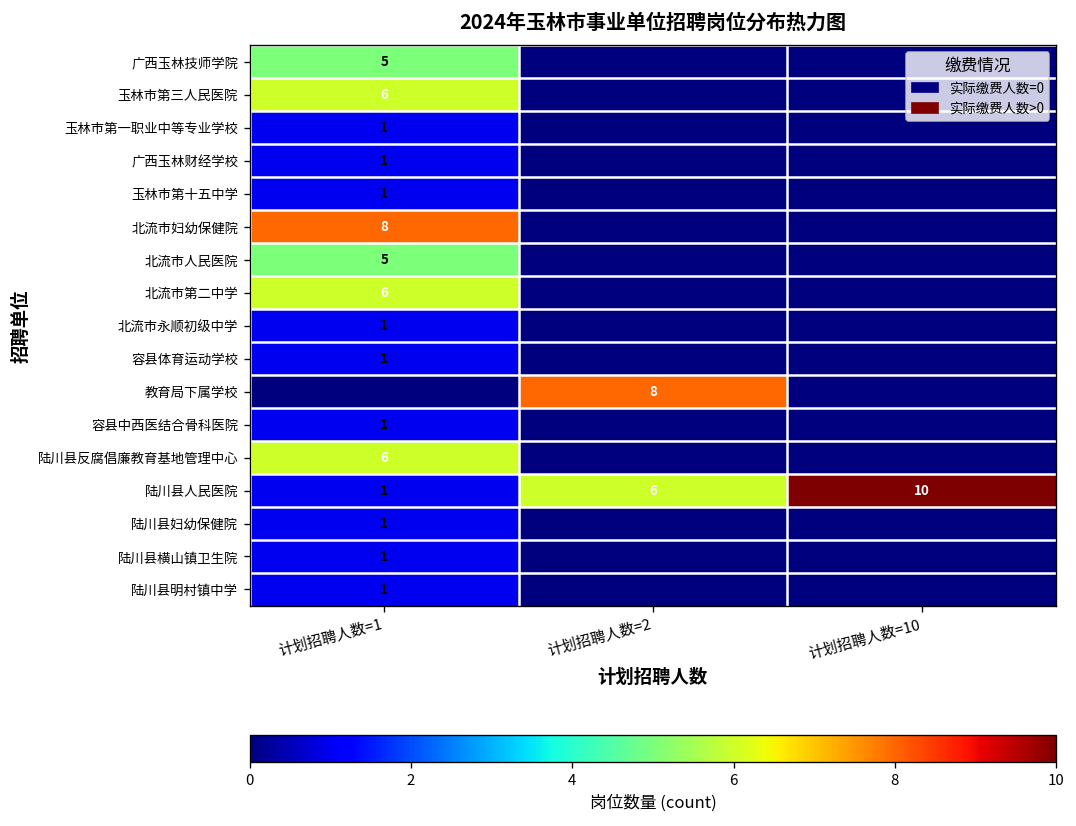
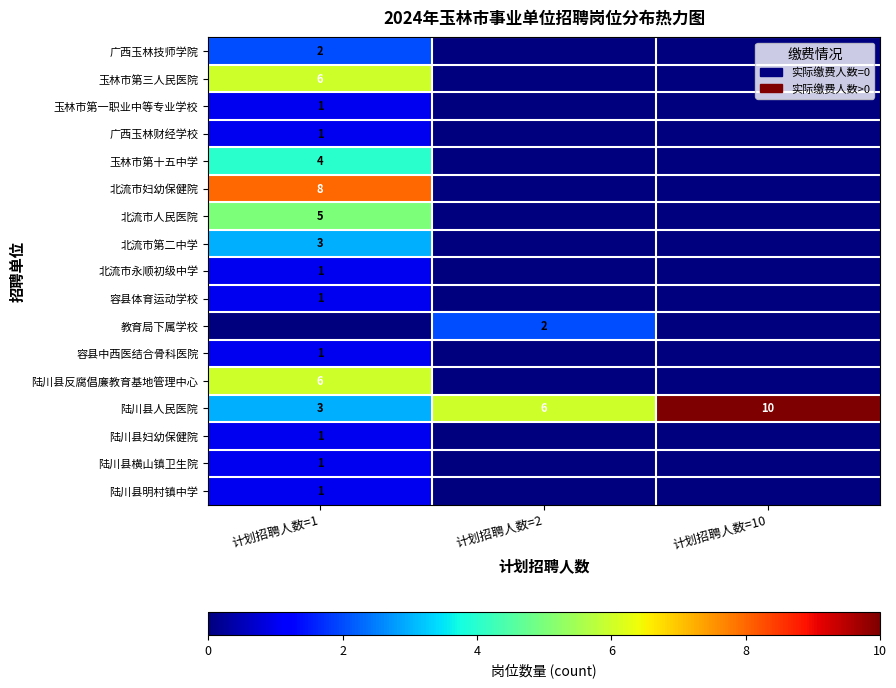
广西玉林技师学院, 计划招聘人数=1: 5 -> 2
玉林市第十五中学, 计划招聘人数=1: 1 -> 4
北流市第二中学, 计划招聘人数=1: 6 -> 3
教育局下属学校, 计划招聘人数=2: 8 -> 2
陆川县人民医院, 计划招聘人数=1: 1 -> 3
